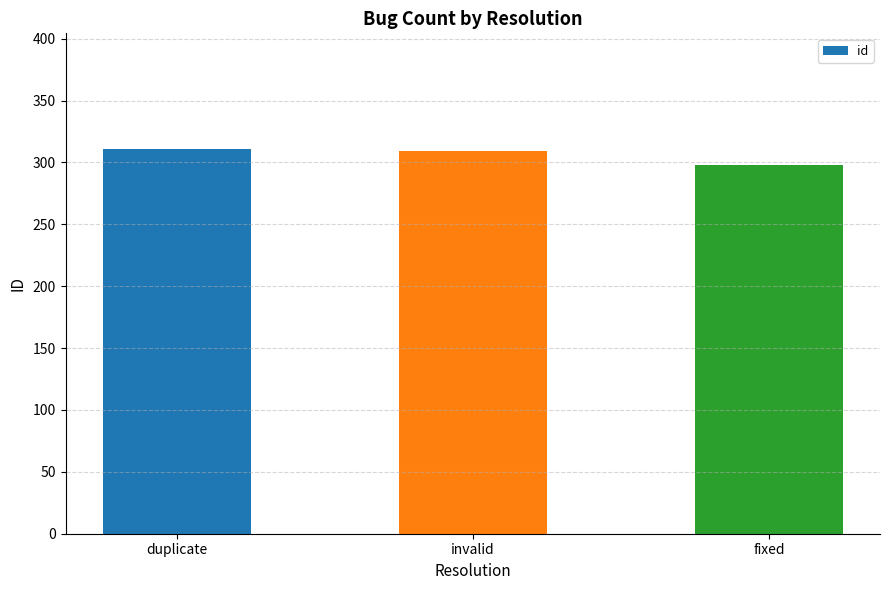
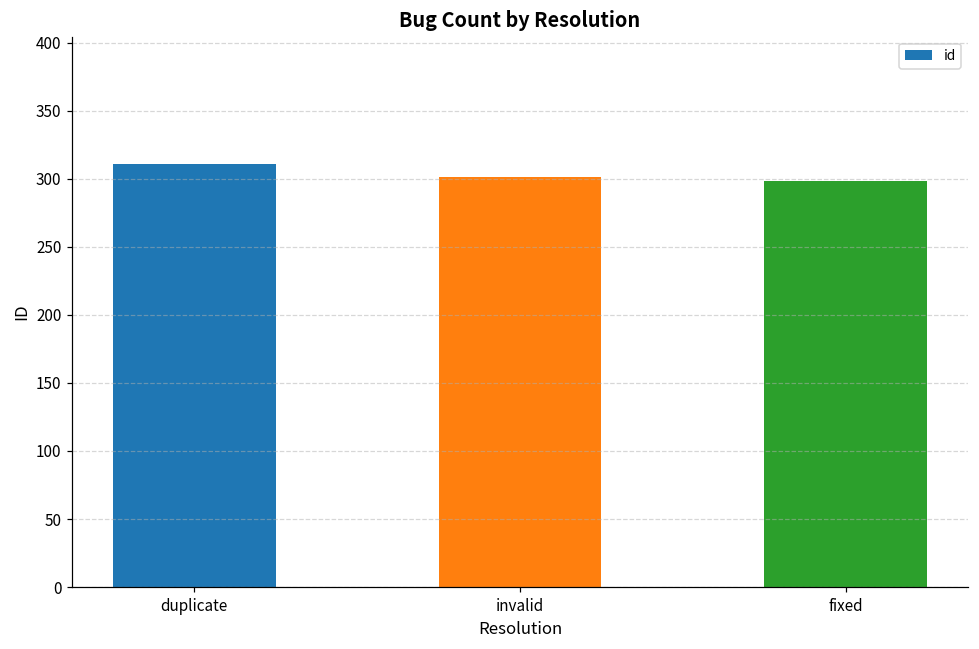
invalid: 309 -> 301
